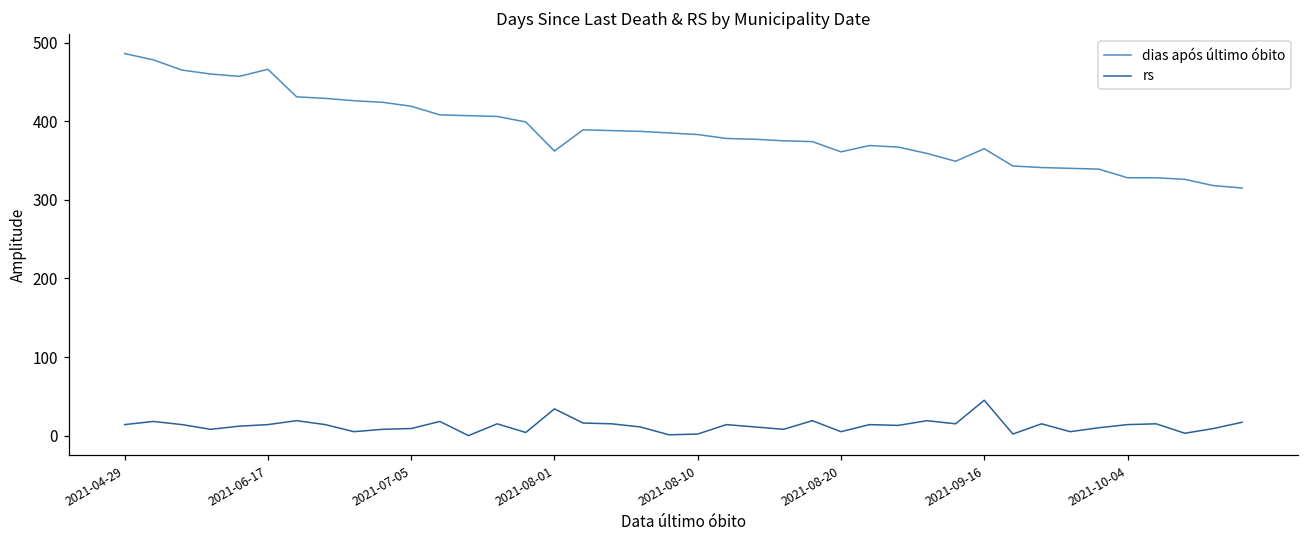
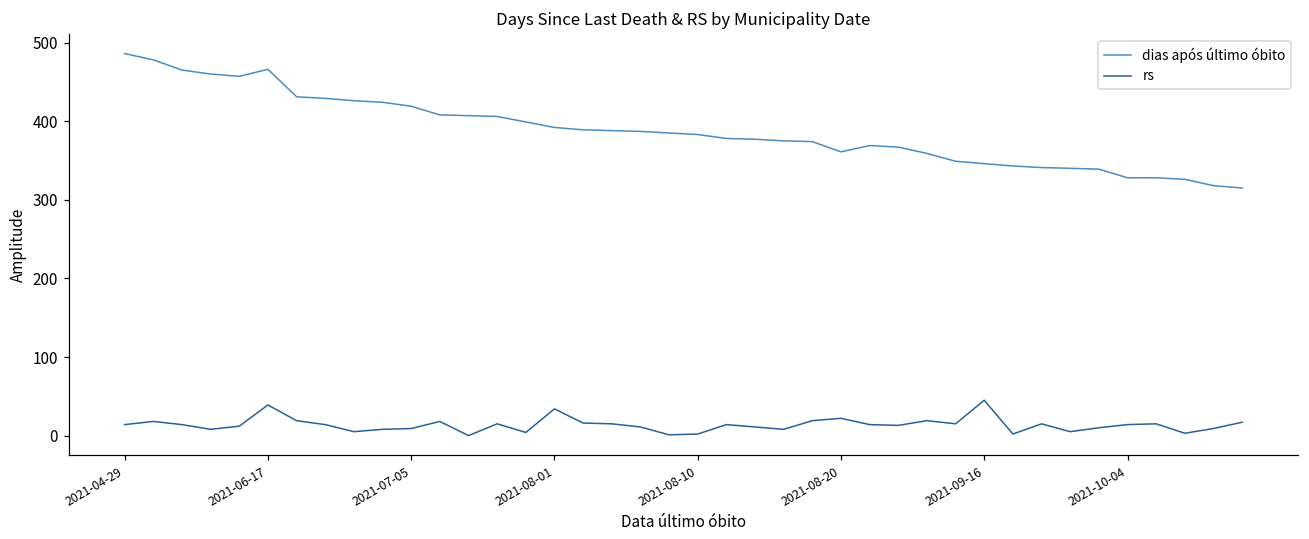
rs, 2021-06-17: 10 -> 40
dias após último óbito, 2021-08-01: 360 -> 390
rs, 2021-08-20: 10 -> 20
dias após último óbito, 2021-09-16: 370 -> 350
